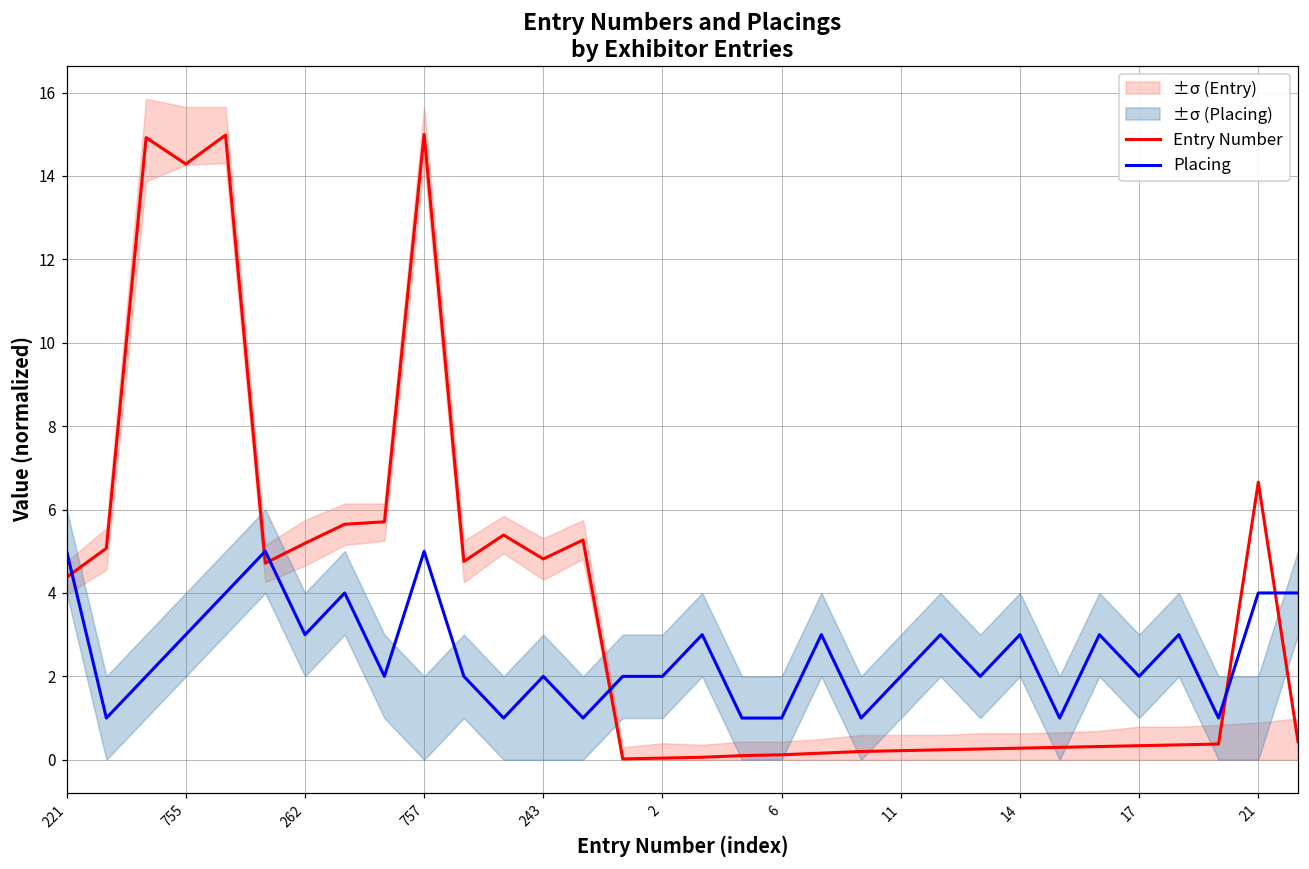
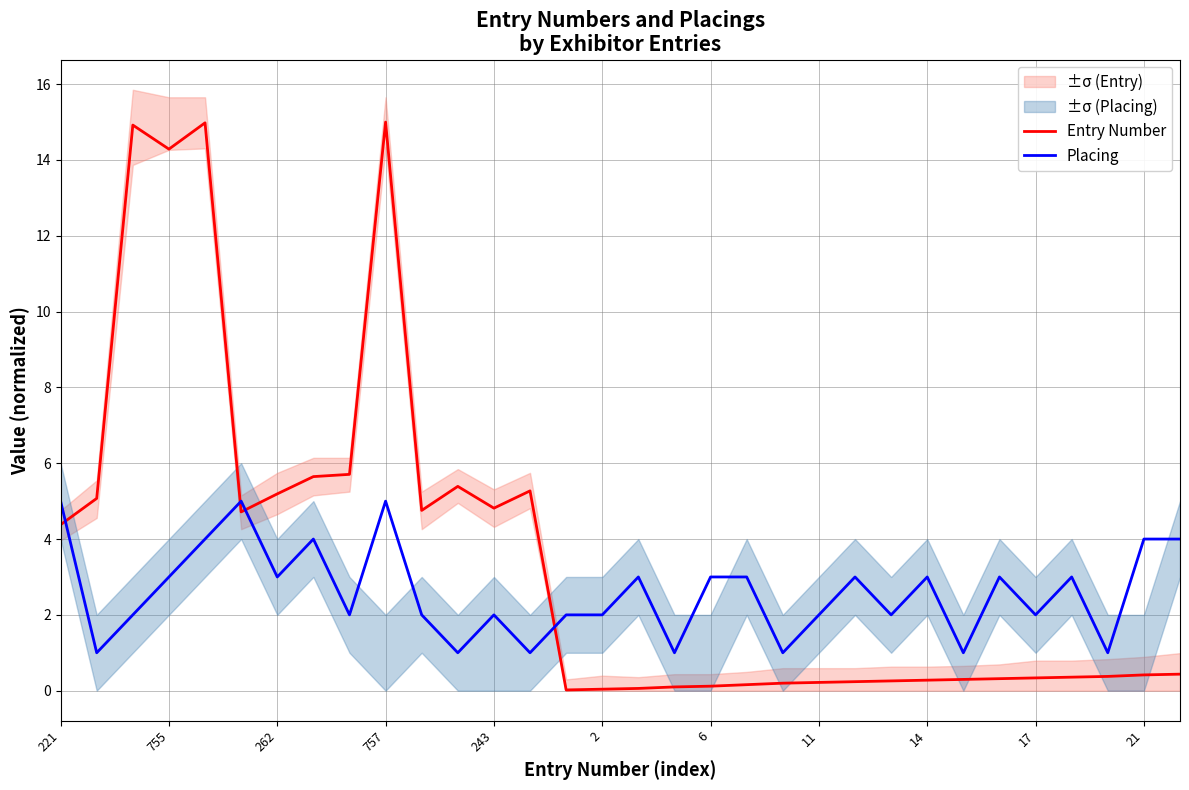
Placing, 6: 1 -> 3
Entry Number, 21: 6.7 -> 0.4
